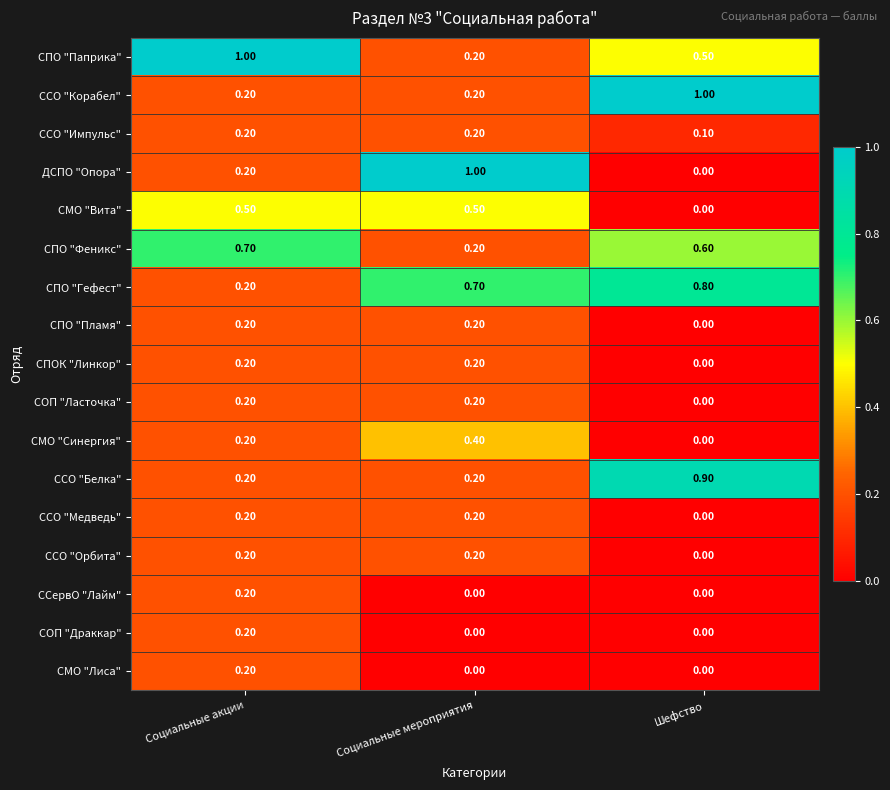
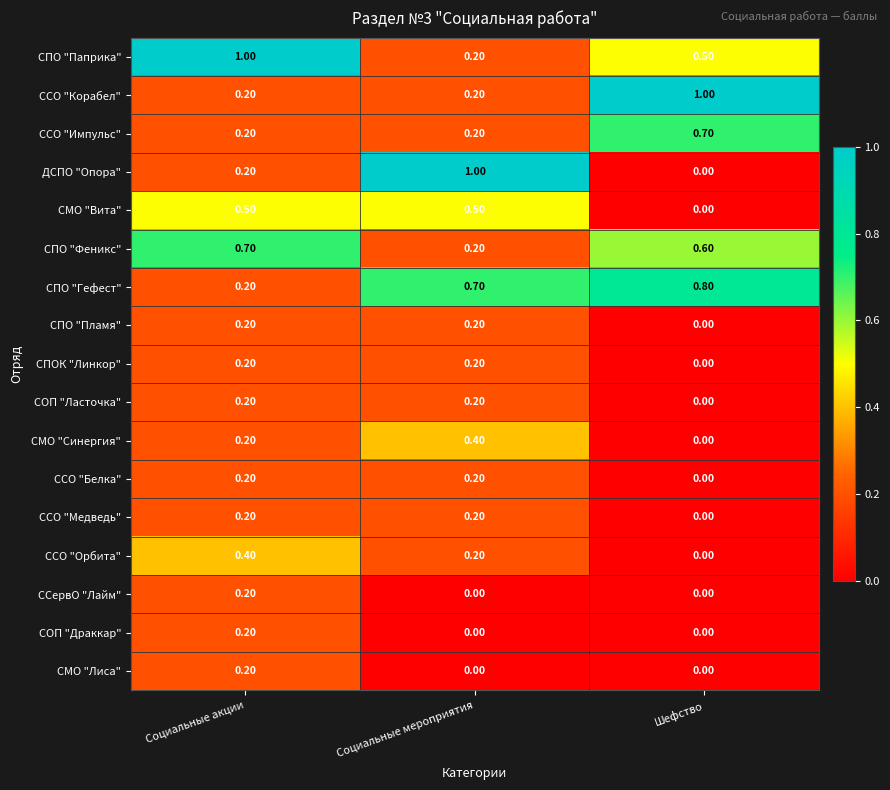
ССО "Импульс", Шефство: 0.10 -> 0.70
ССО "Белка", Шефство: 0.90 -> 0.00
ССО "Орбита", Социальные акции: 0.20 -> 0.40
